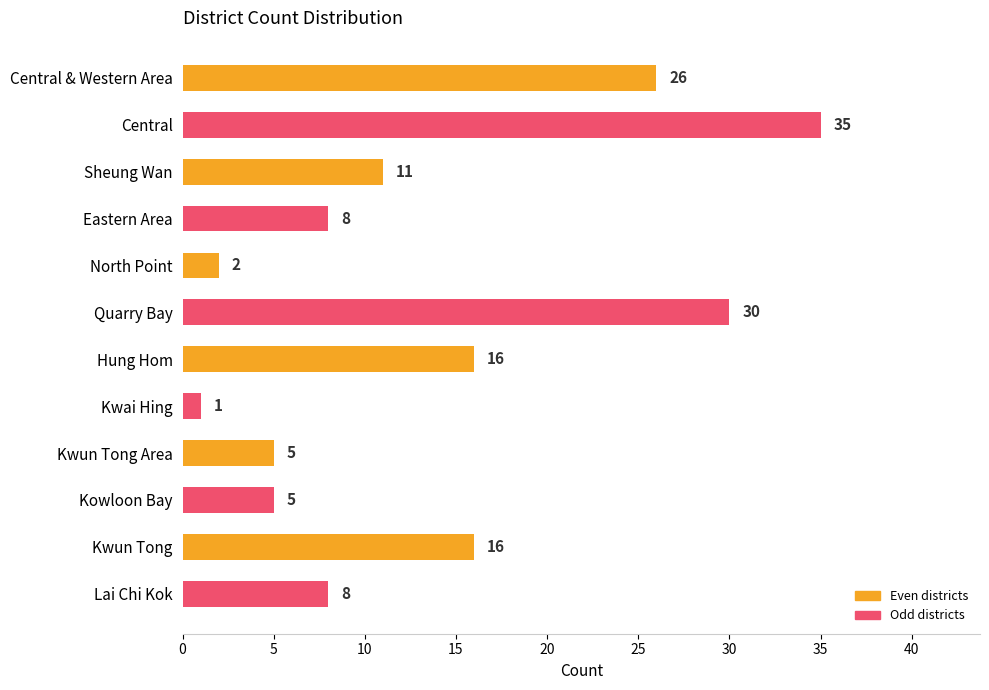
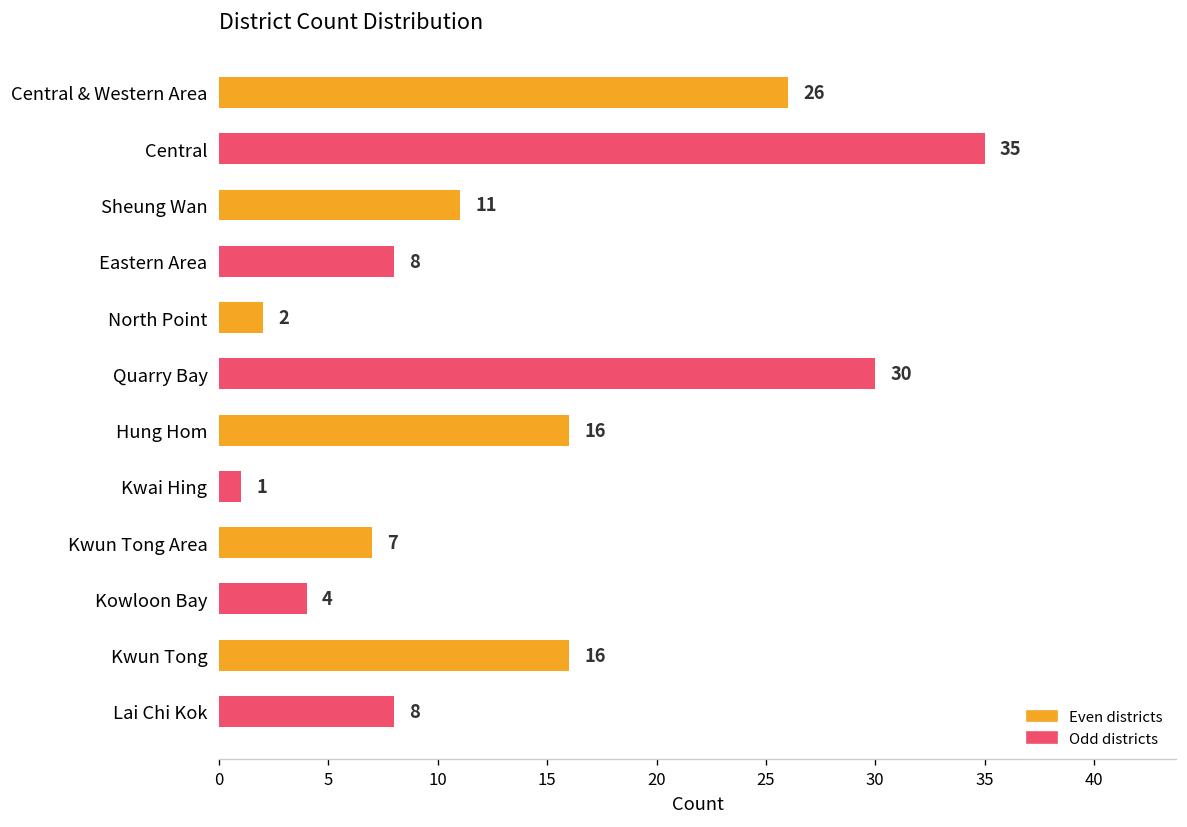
Kwun Tong Area: 5 -> 7
Kowloon Bay: 5 -> 4
